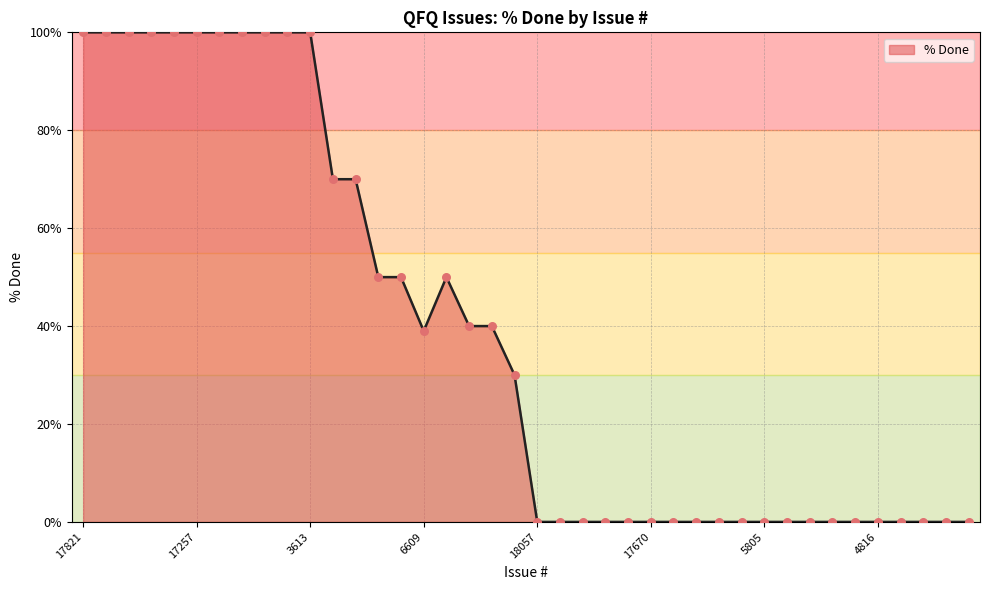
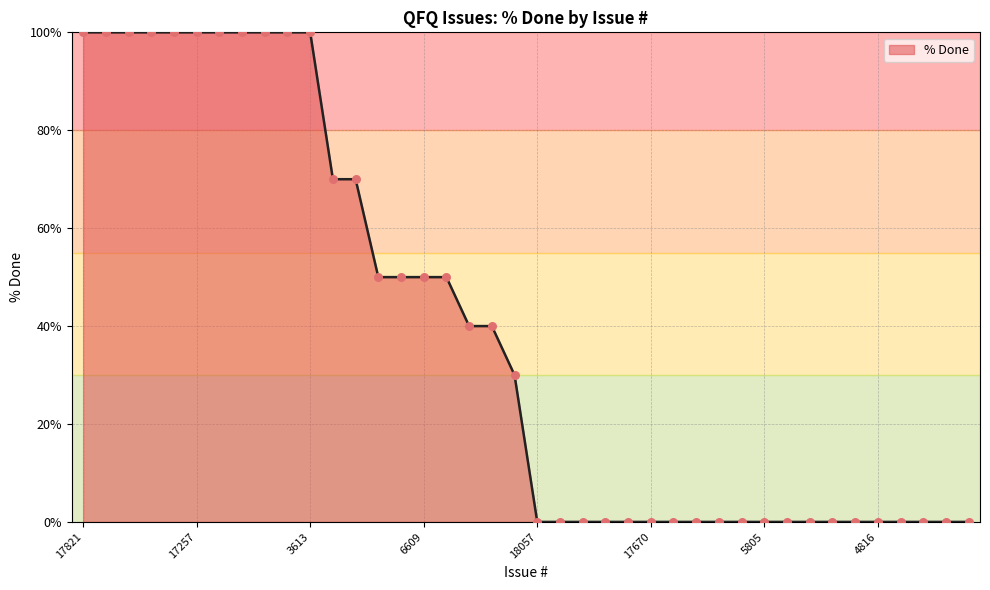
6609: 39% -> 50%
